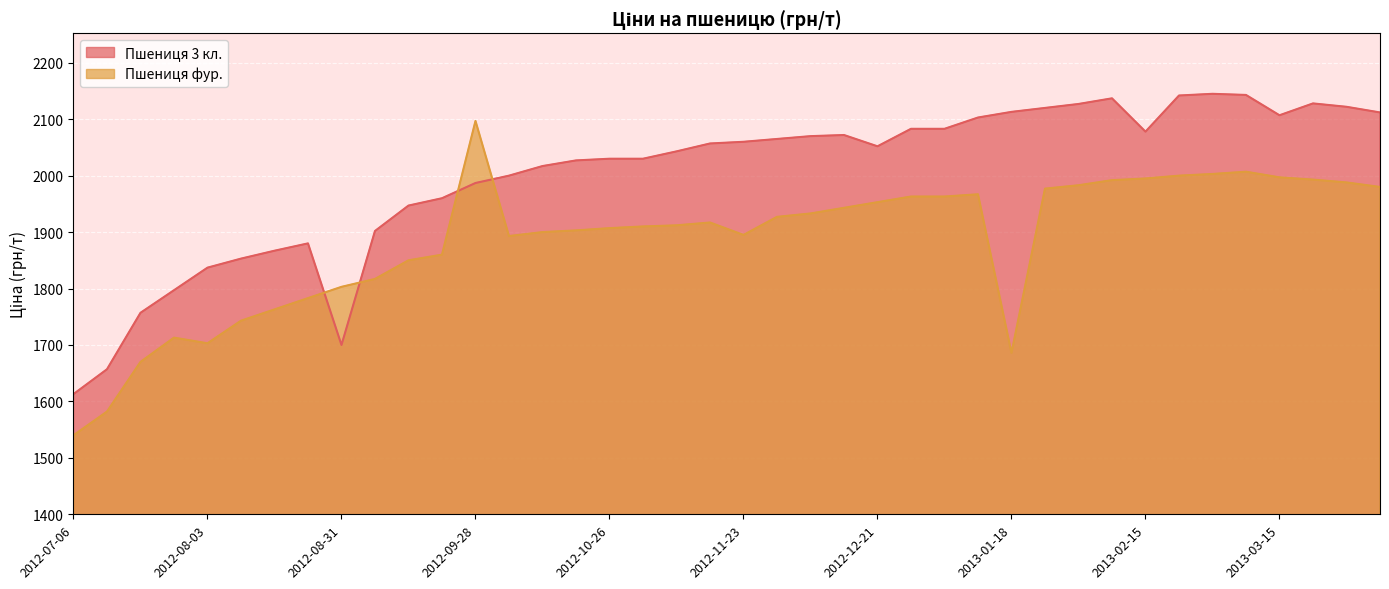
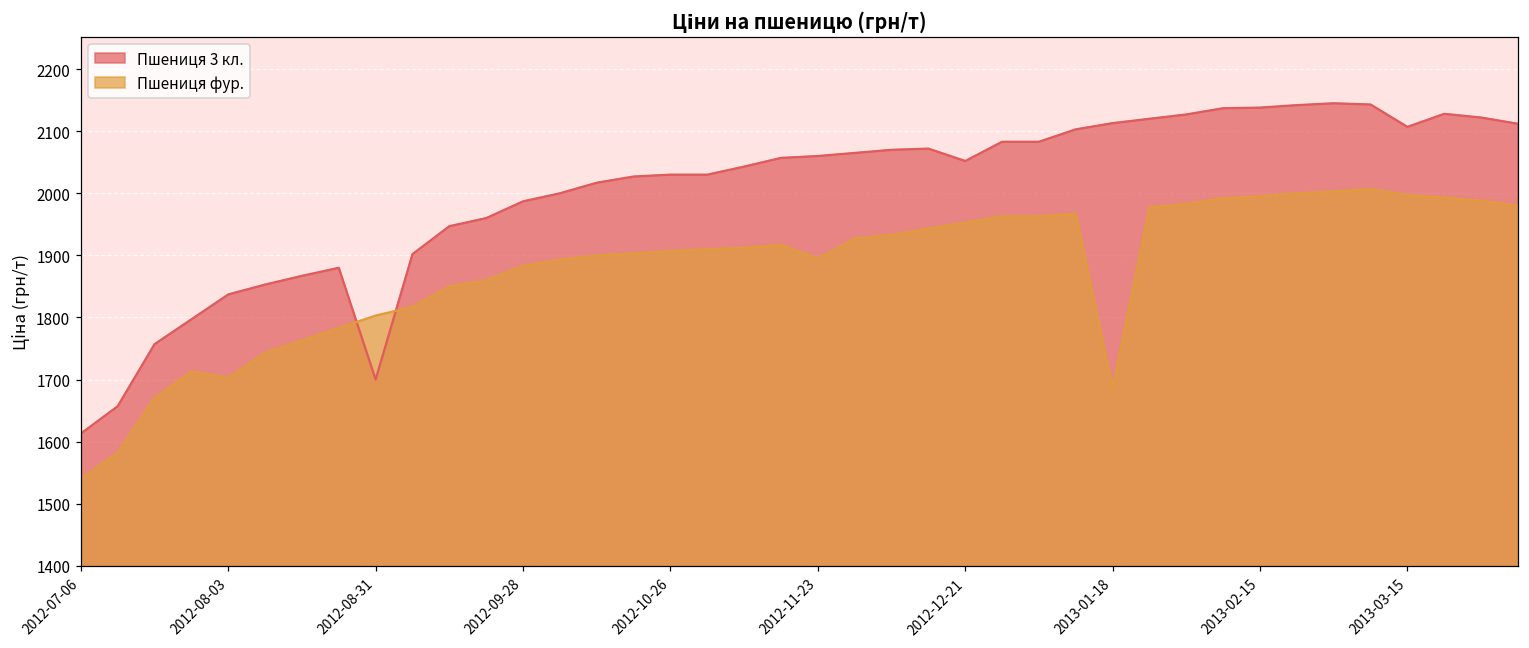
Пшениця фур., 2012-09-28: 2100 -> 1880
Пшениця 3 кл., 2013-02-15: 2080 -> 2140
